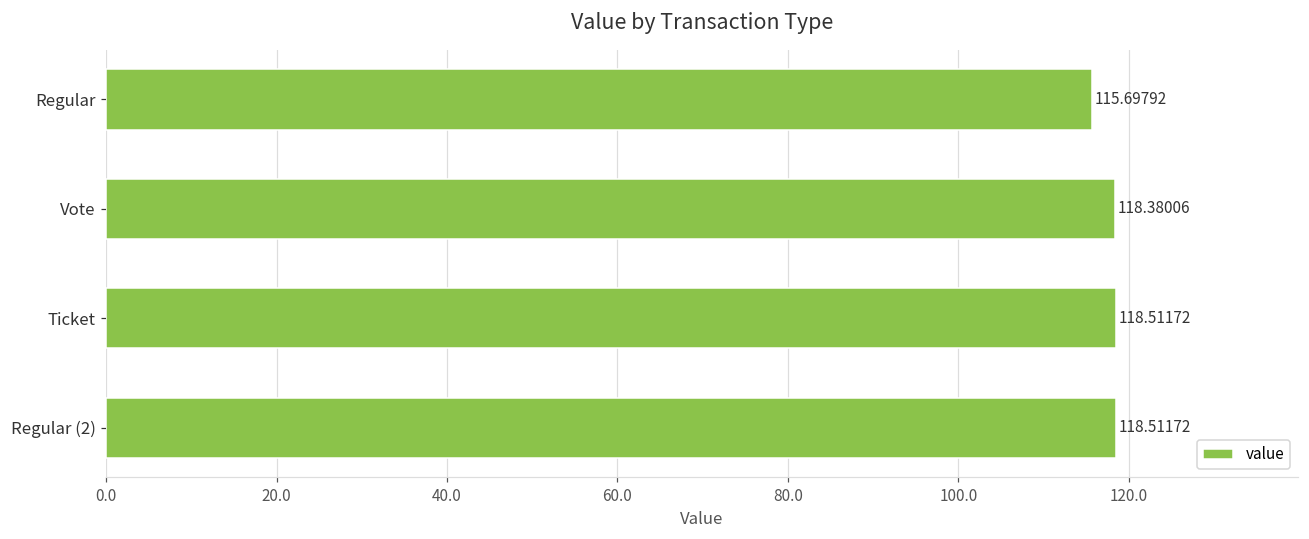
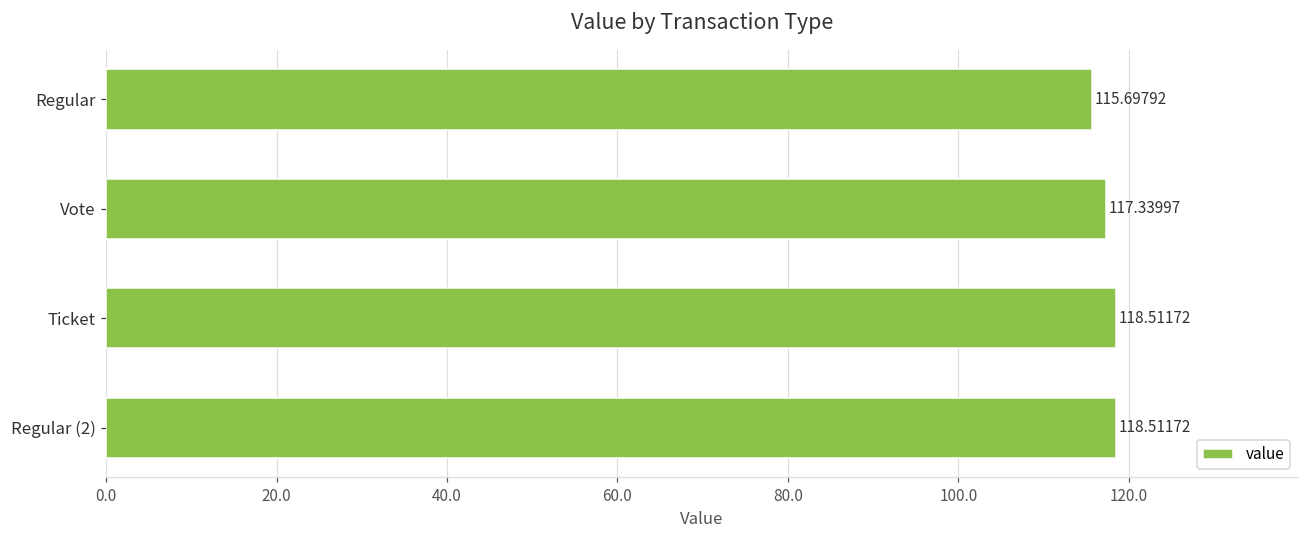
Vote: 118.38006 -> 117.33997
